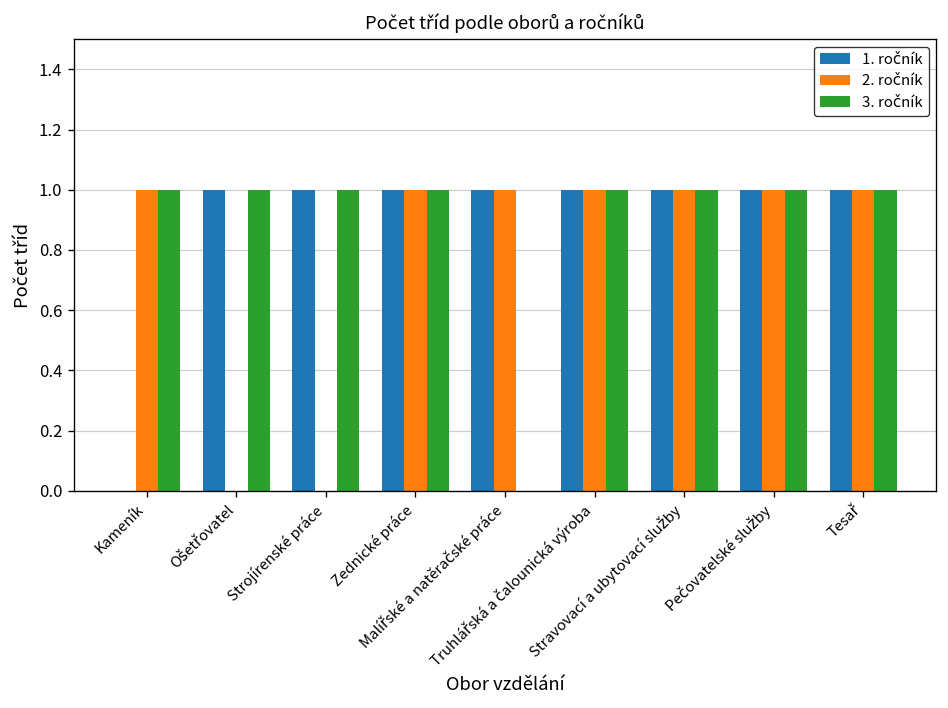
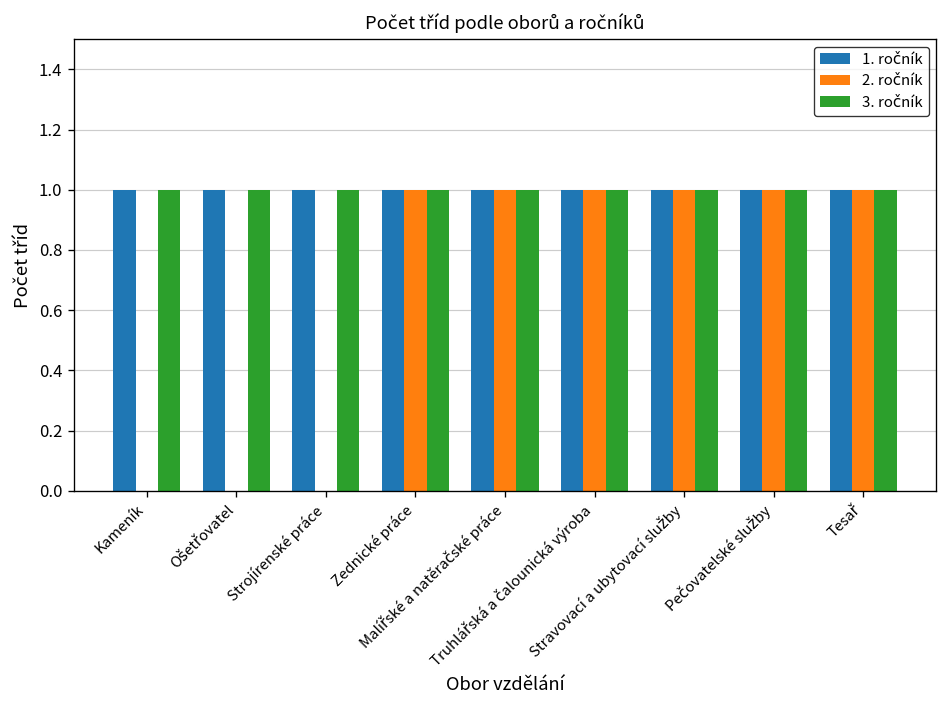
1. ročník, Kameník: 0 -> 1
2. ročník, Kameník: 1 -> 0
3. ročník, Malířské a natěračské práce: 0 -> 1
